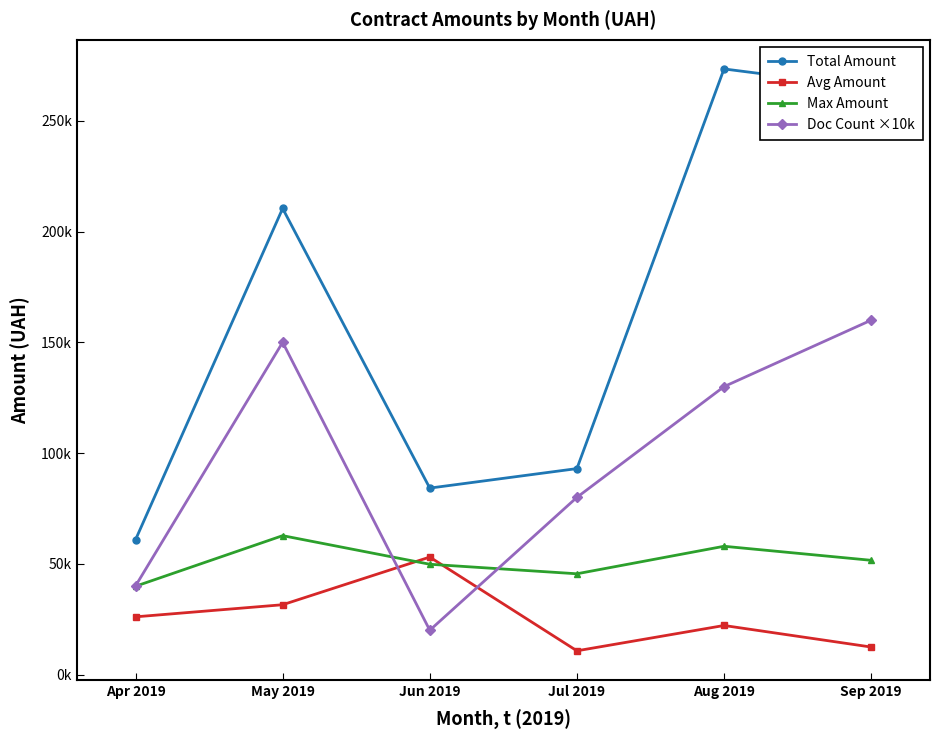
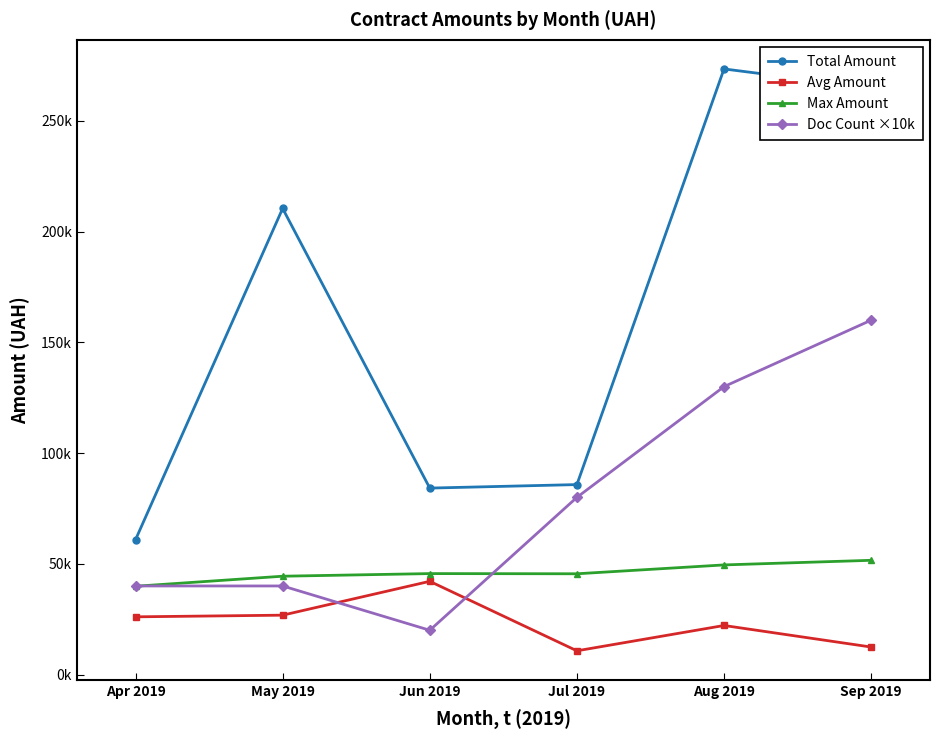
Avg Amount, May 2019: 32000 -> 27000
Max Amount, May 2019: 63000 -> 44000
Doc Count ×10k, May 2019: 150000 -> 40000
Avg Amount, Jun 2019: 53000 -> 42000
Max Amount, Jun 2019: 50000 -> 46000
Total Amount, Jul 2019: 93000 -> 86000
Max Amount, Aug 2019: 58000 -> 50000
